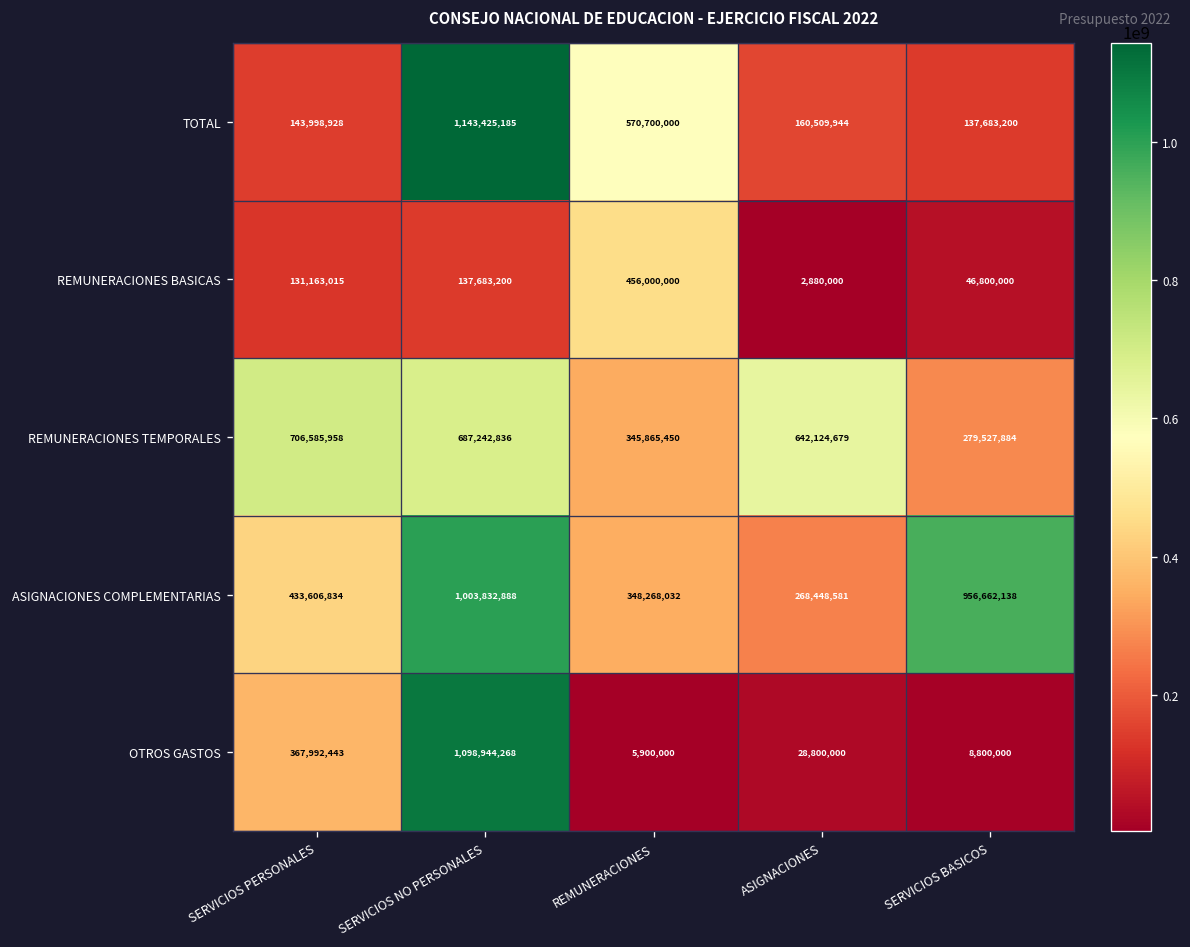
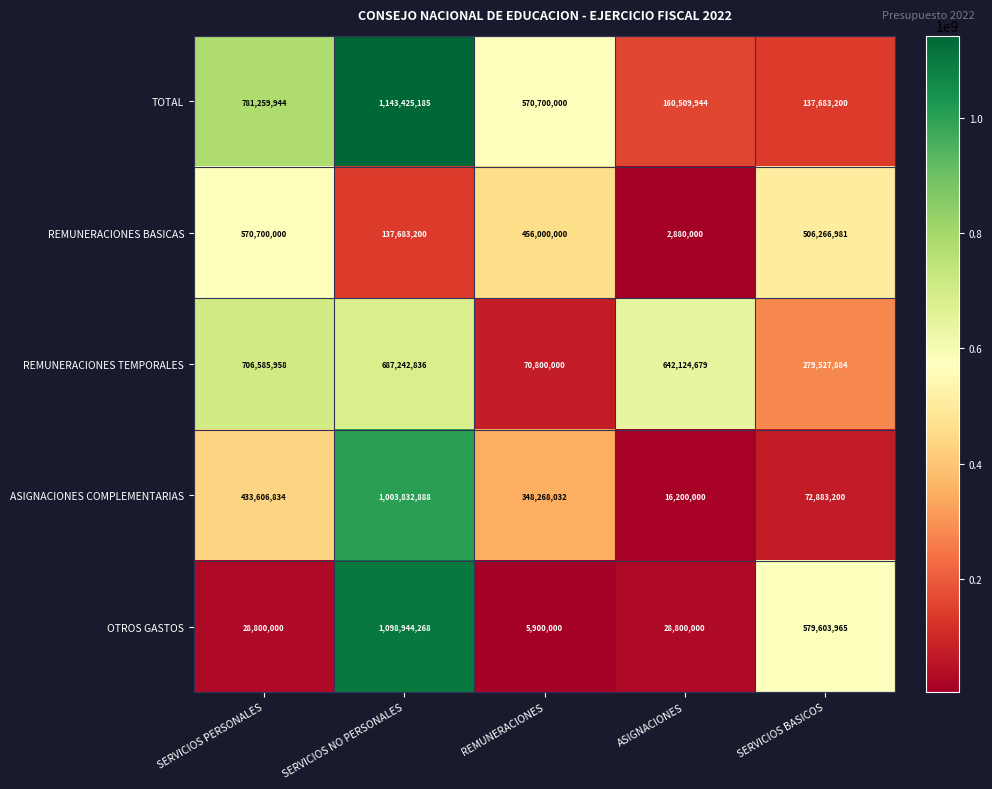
TOTAL, SERVICIOS PERSONALES: 143,998,928 -> 781,259,944
REMUNERACIONES BASICAS, SERVICIOS PERSONALES: 131,163,015 -> 570,700,000
REMUNERACIONES BASICAS, SERVICIOS BASICOS: 46,800,000 -> 506,266,981
REMUNERACIONES TEMPORALES, REMUNERACIONES: 345,865,450 -> 70,800,000
ASIGNACIONES COMPLEMENTARIAS, ASIGNACIONES: 268,448,581 -> 16,200,000
ASIGNACIONES COMPLEMENTARIAS, SERVICIOS BASICOS: 956,662,138 -> 72,883,200
OTROS GASTOS, SERVICIOS PERSONALES: 367,992,443 -> 28,800,000
OTROS GASTOS, SERVICIOS BASICOS: 8,800,000 -> 579,603,965
